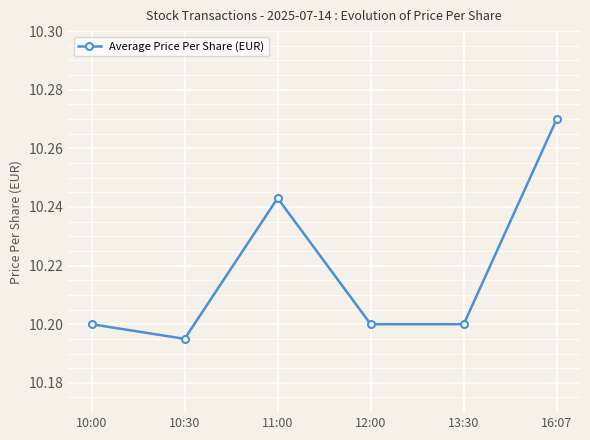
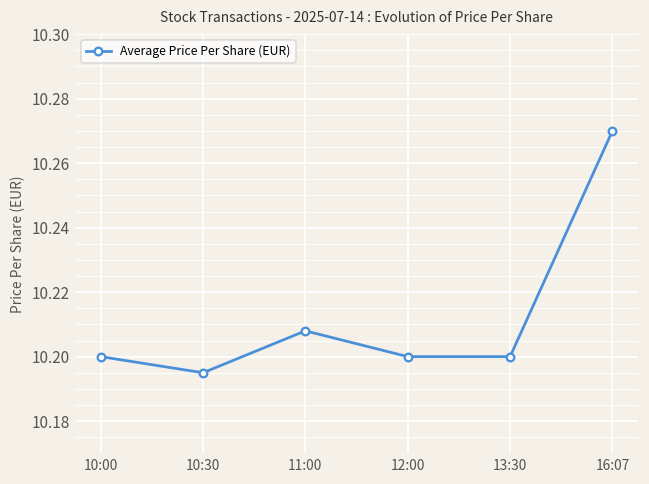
11:00: 10.243 -> 10.208
